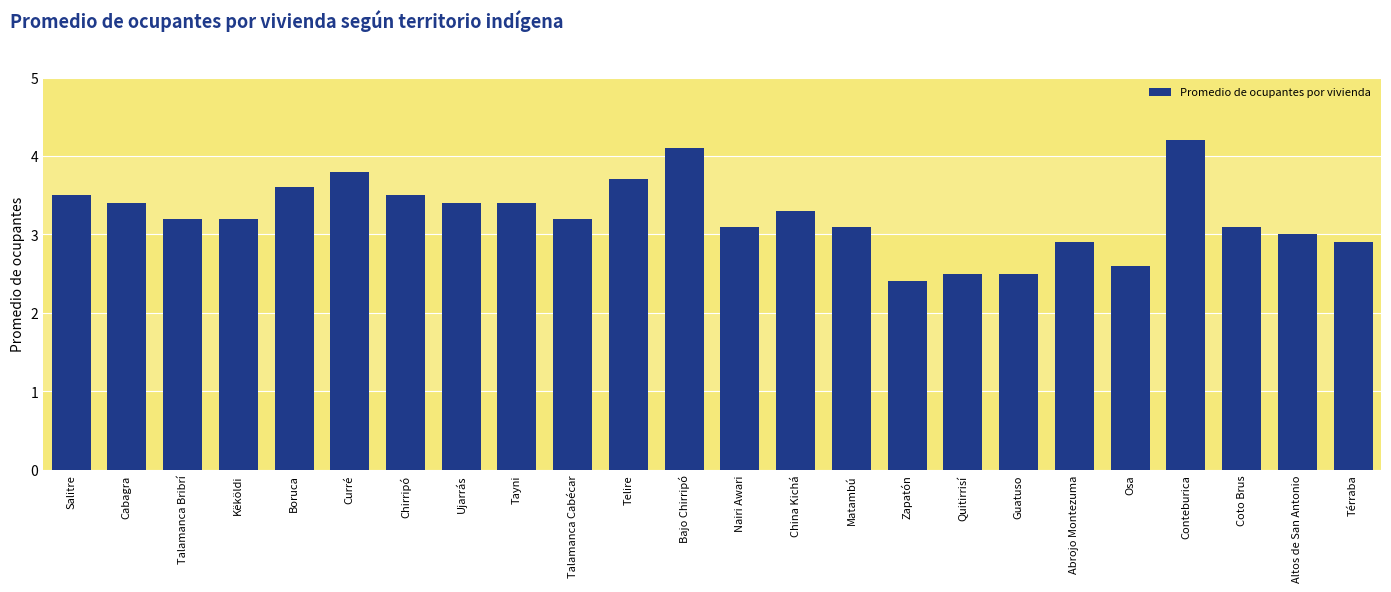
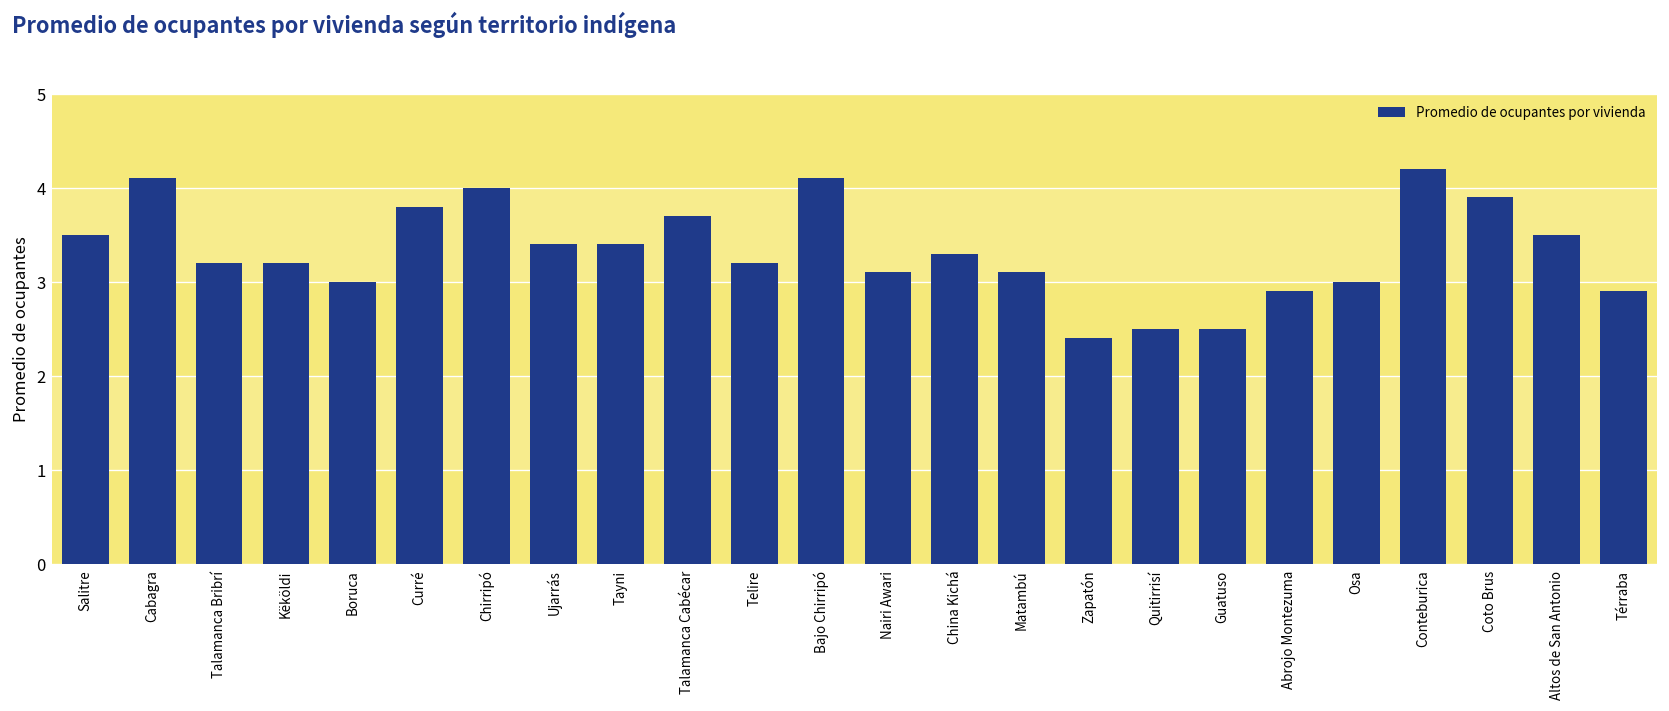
Cabagra: 3.4 -> 4.1
Boruca: 3.6 -> 3.0
Chirripó: 3.5 -> 4.0
Talamanca Cabécar: 3.2 -> 3.7
Telire: 3.7 -> 3.2
Osa: 2.6 -> 3.0
Coto Brus: 3.1 -> 3.9
Altos de San Antonio: 3.0 -> 3.5
